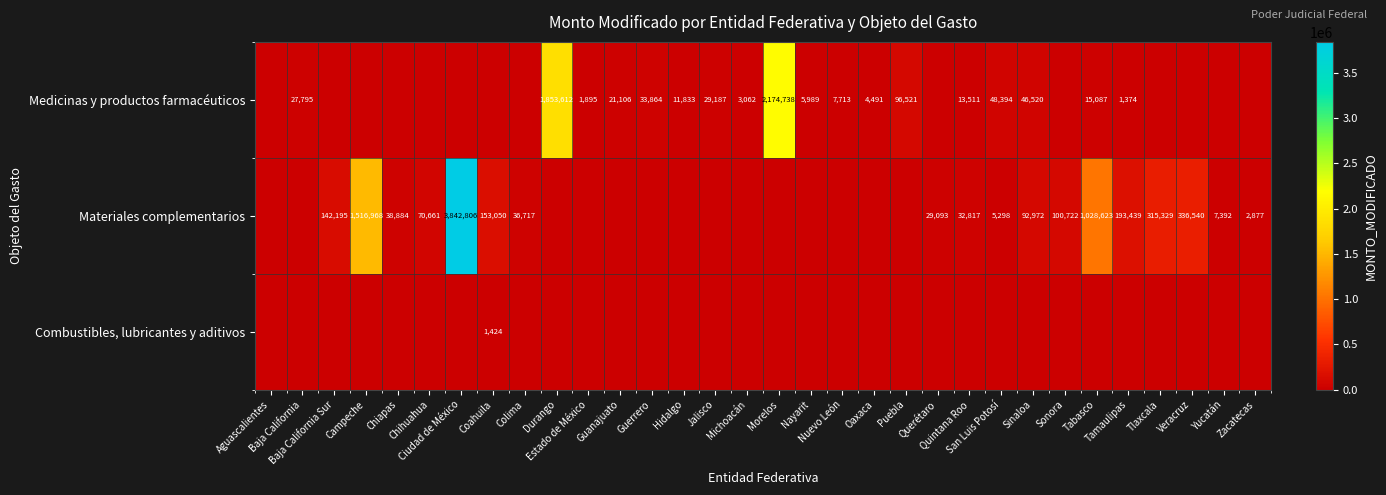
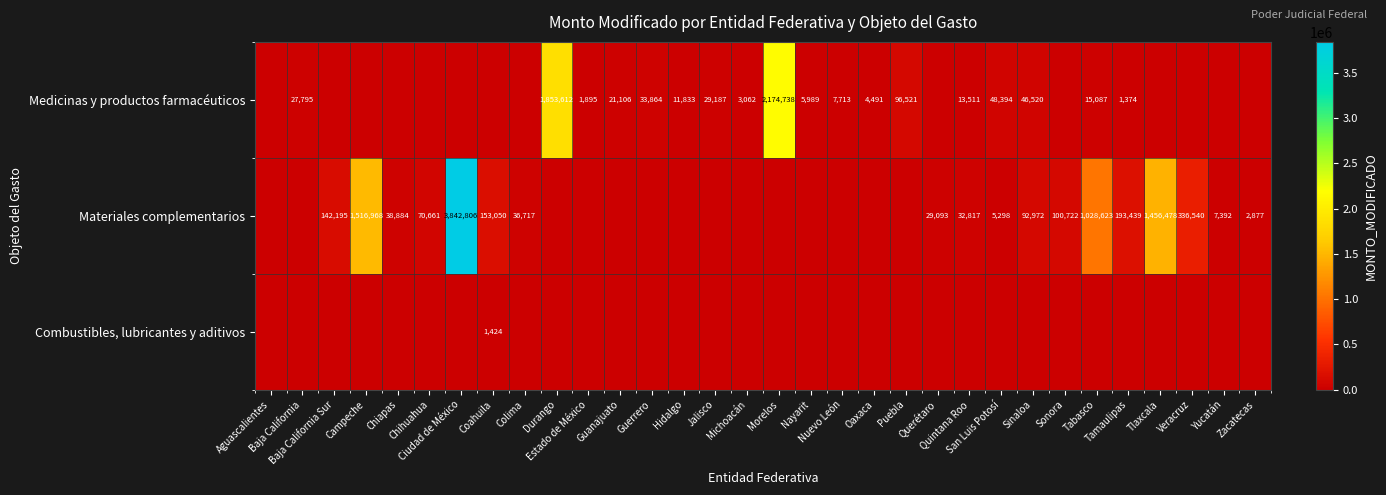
Materiales complementarios, Tlaxcala: 315,329 -> 1,456,478
